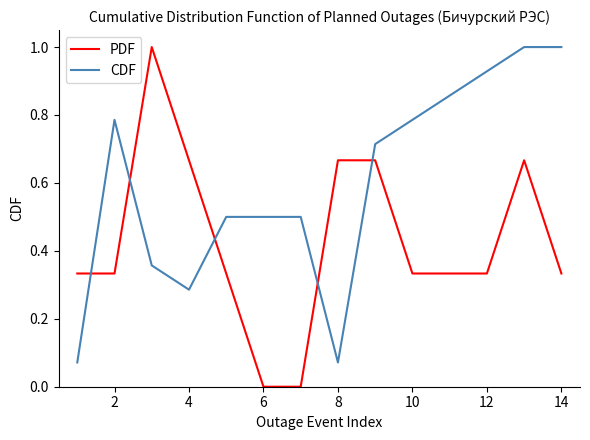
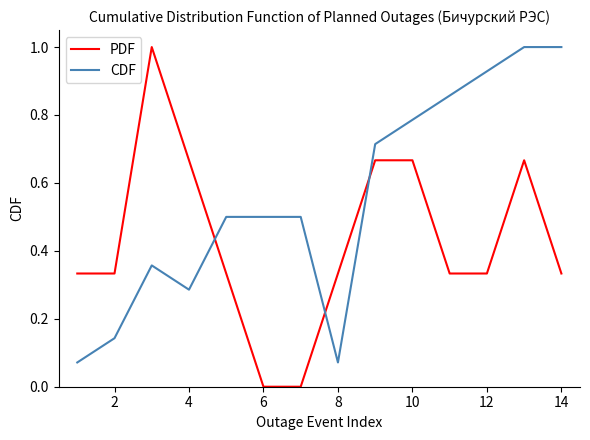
CDF, 2: 0.79 -> 0.14
PDF, 8: 0.67 -> 0.33
PDF, 10: 0.33 -> 0.67
